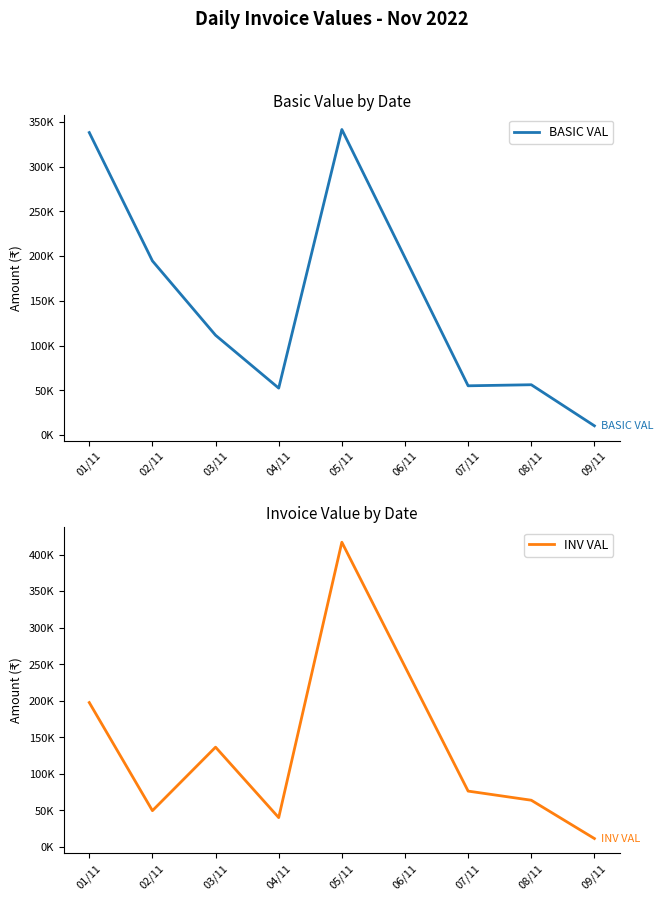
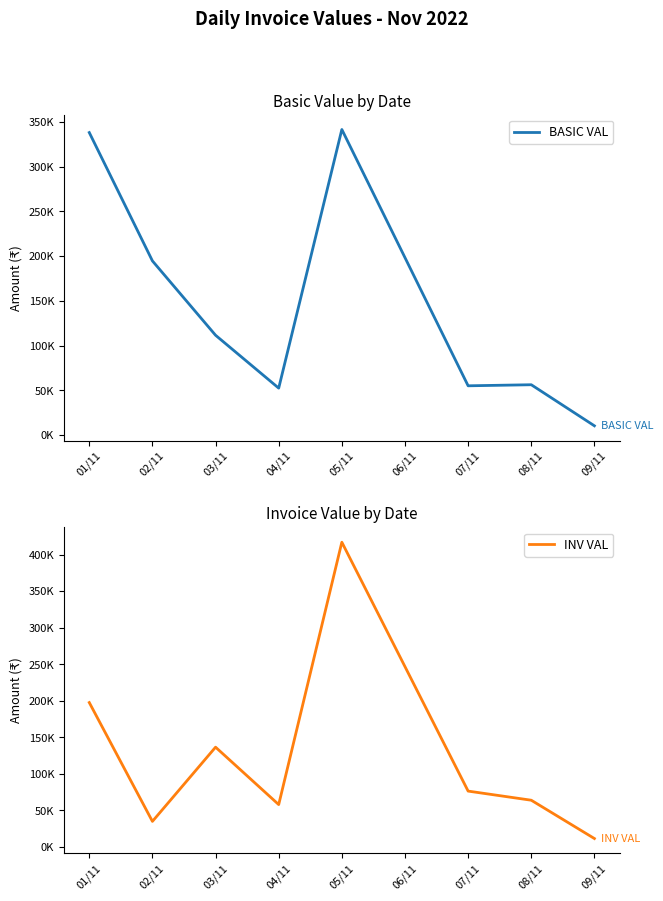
Invoice Value by Date, 02/11: 50000 -> 40000
Invoice Value by Date, 04/11: 40000 -> 60000
